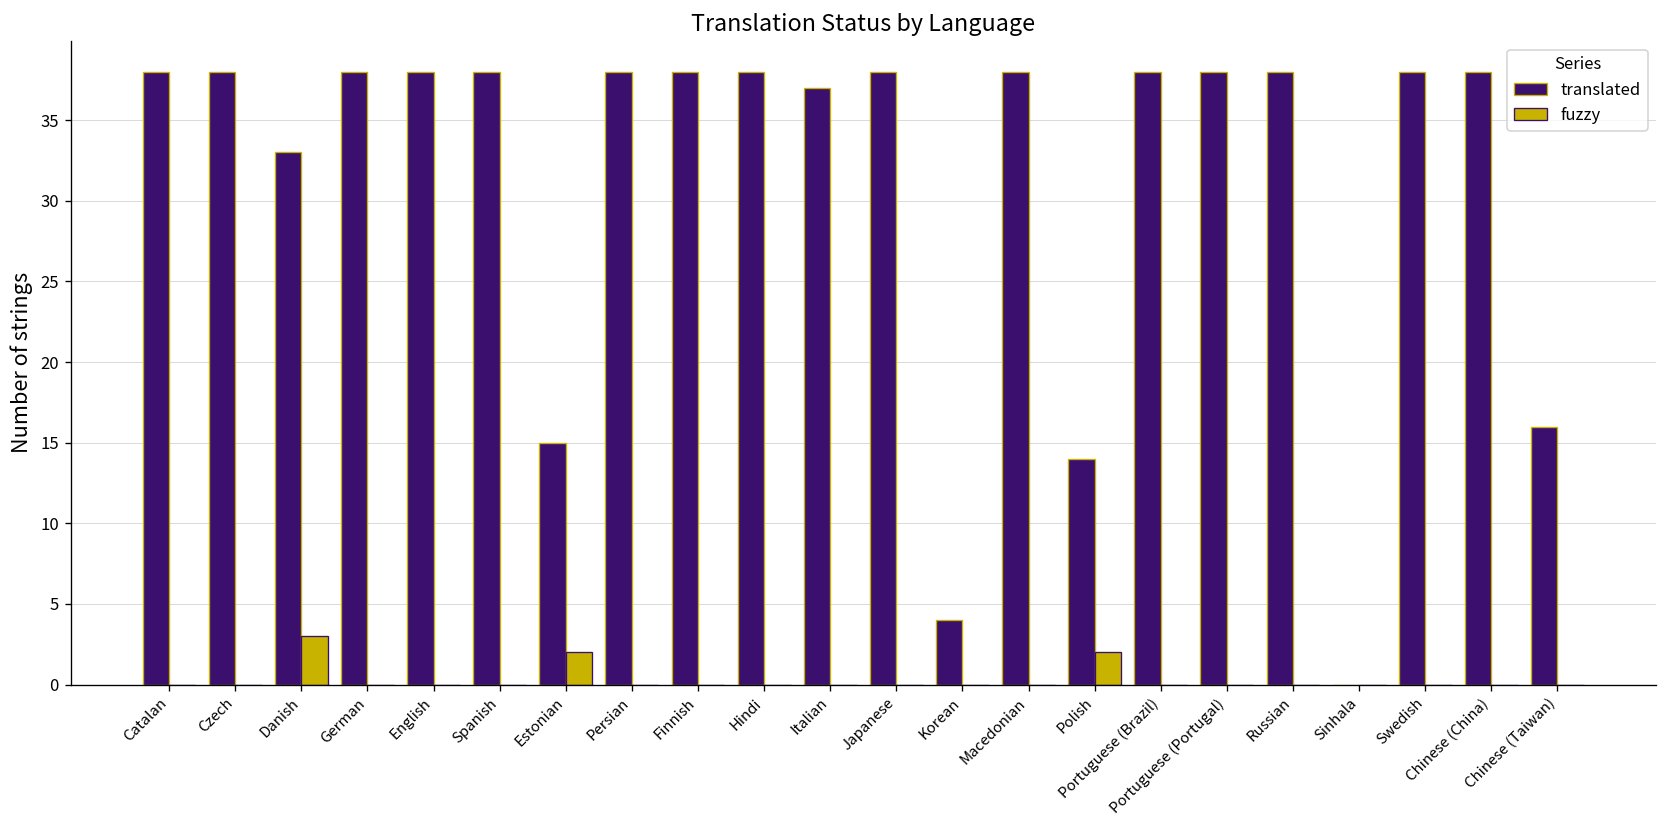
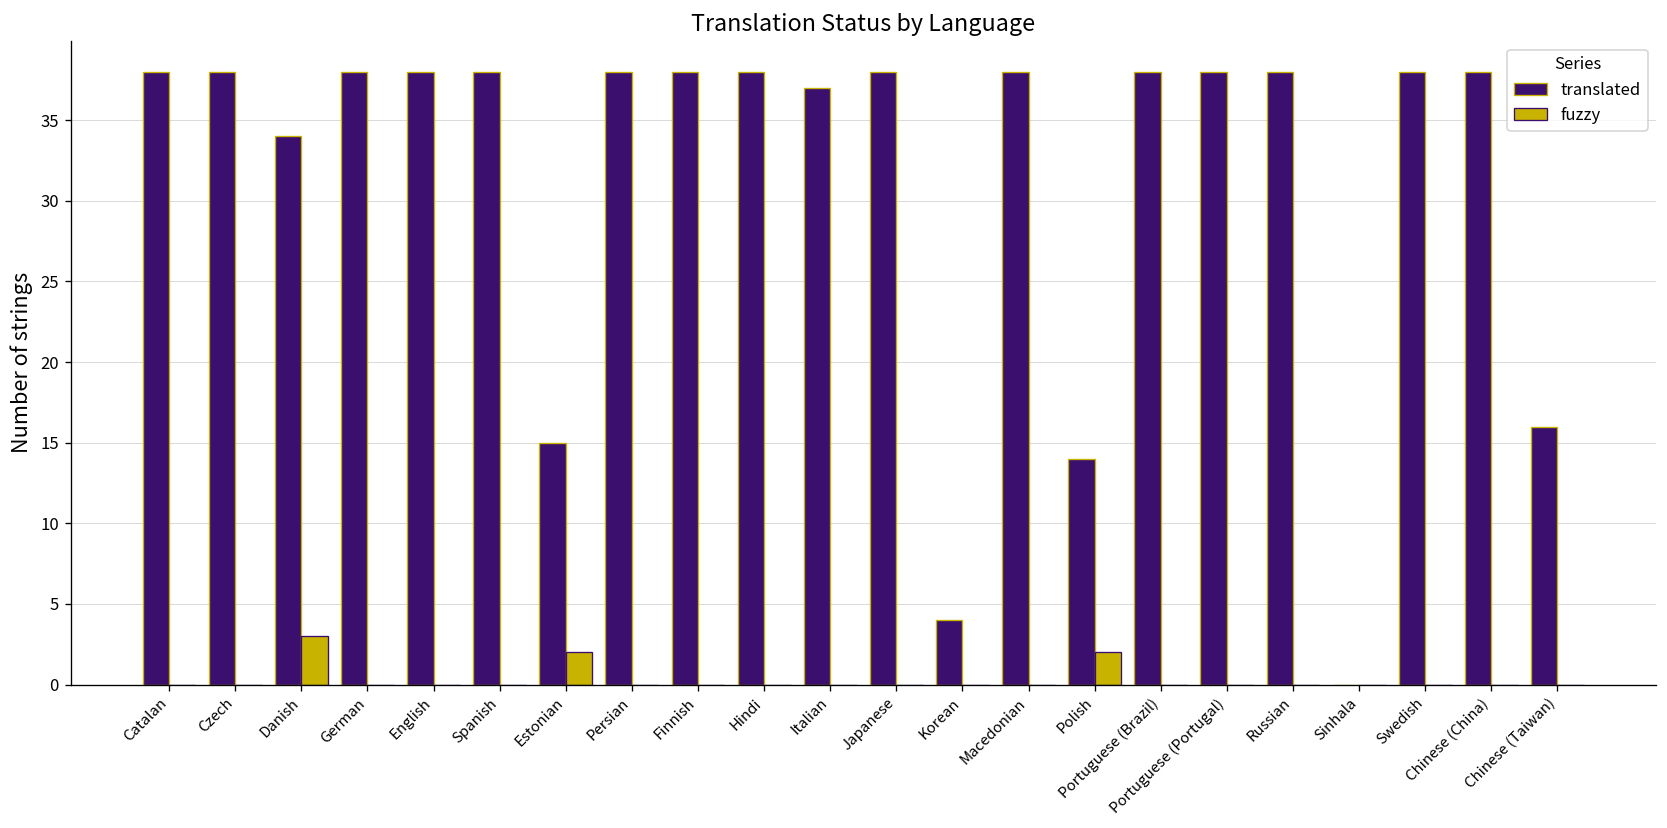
translated, Danish: 33 -> 34
